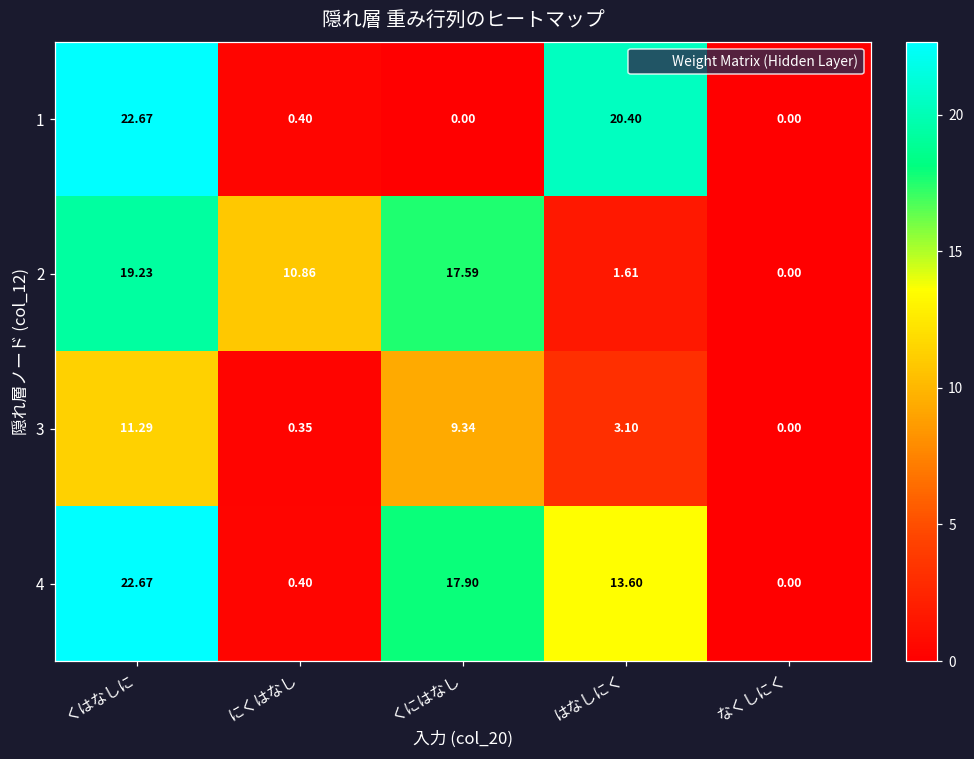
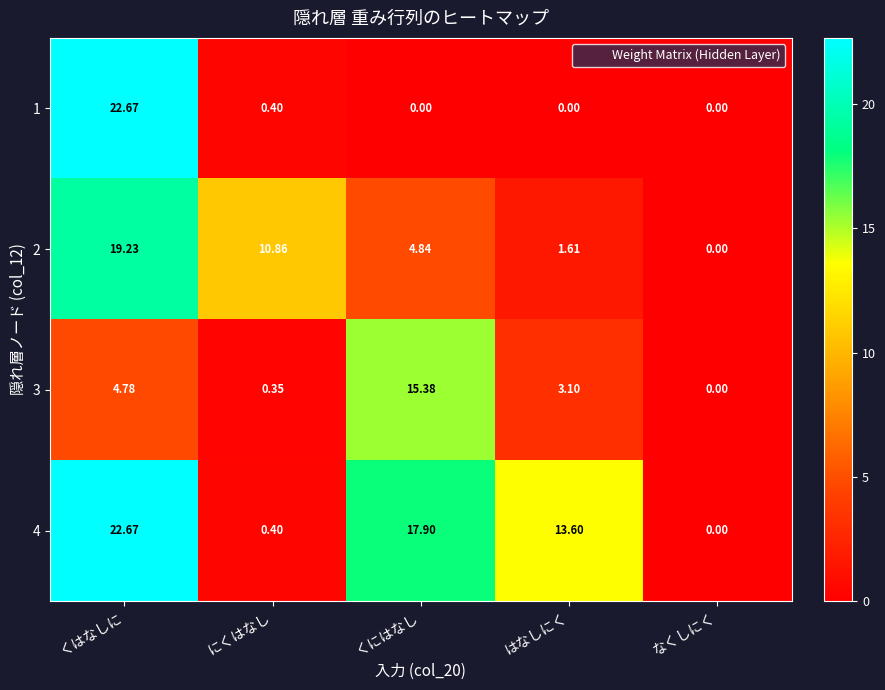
1, はなしにく: 20.40 -> 0.00
2, くにはなし: 17.59 -> 4.84
3, くはなしに: 11.29 -> 4.78
3, くにはなし: 9.34 -> 15.38
